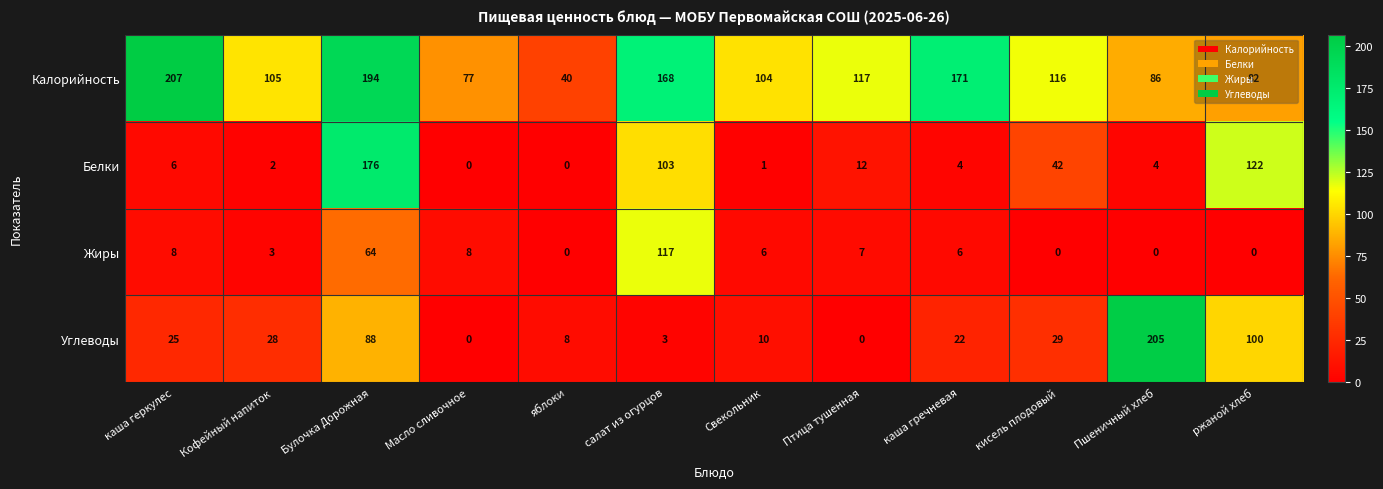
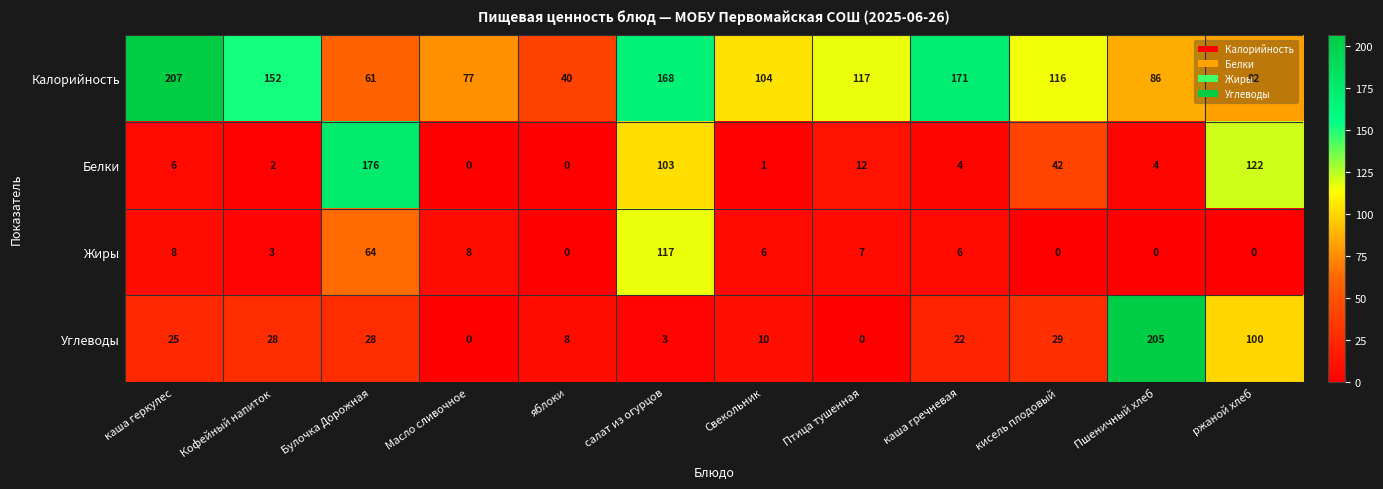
Калорийность, Кофейный напиток: 105 -> 152
Калорийность, Булочка Дорожная: 194 -> 61
Углеводы, Булочка Дорожная: 88 -> 28
